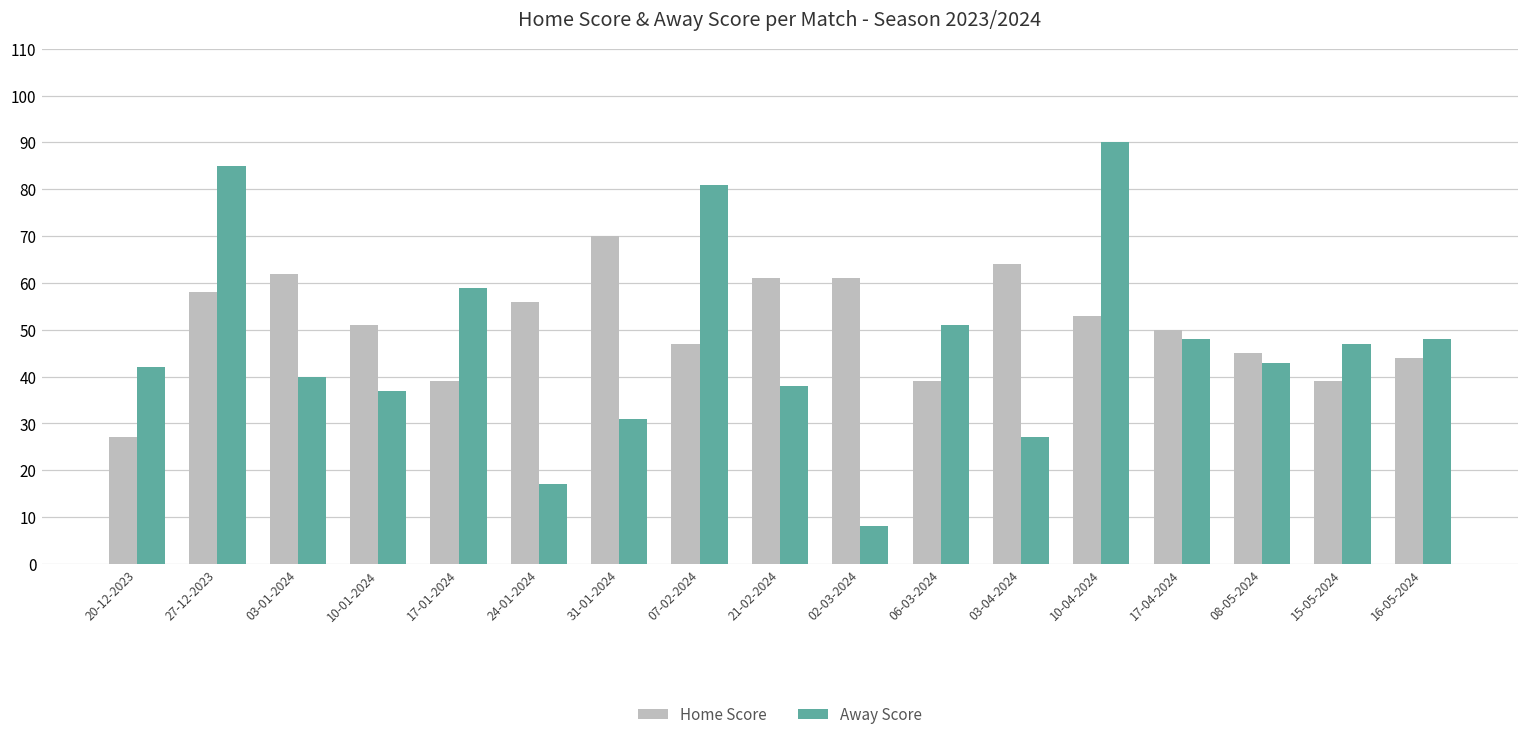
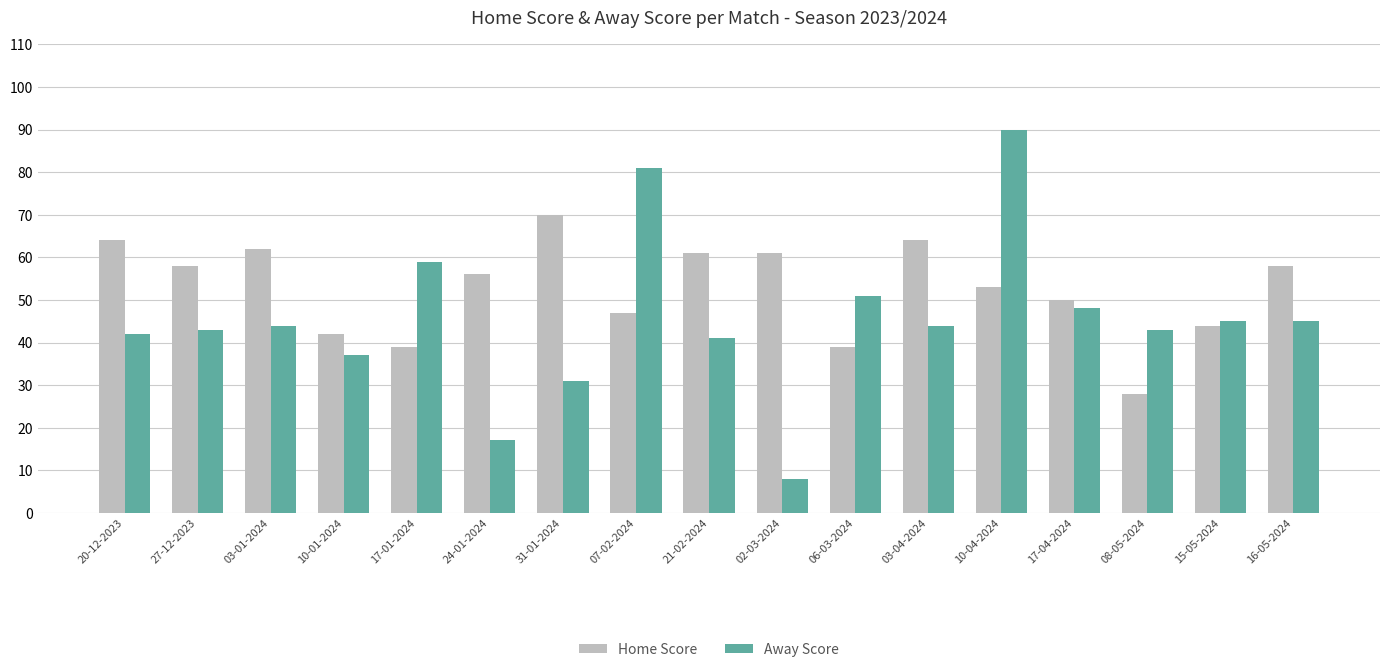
Home Score, 20-12-2023: 27 -> 64
Away Score, 27-12-2023: 85 -> 43
Away Score, 03-01-2024: 40 -> 44
Home Score, 10-01-2024: 51 -> 42
Away Score, 21-02-2024: 38 -> 41
Away Score, 03-04-2024: 27 -> 44
Home Score, 08-05-2024: 45 -> 28
Home Score, 15-05-2024: 39 -> 44
Away Score, 15-05-2024: 47 -> 45
Home Score, 16-05-2024: 44 -> 58
Away Score, 16-05-2024: 48 -> 45
